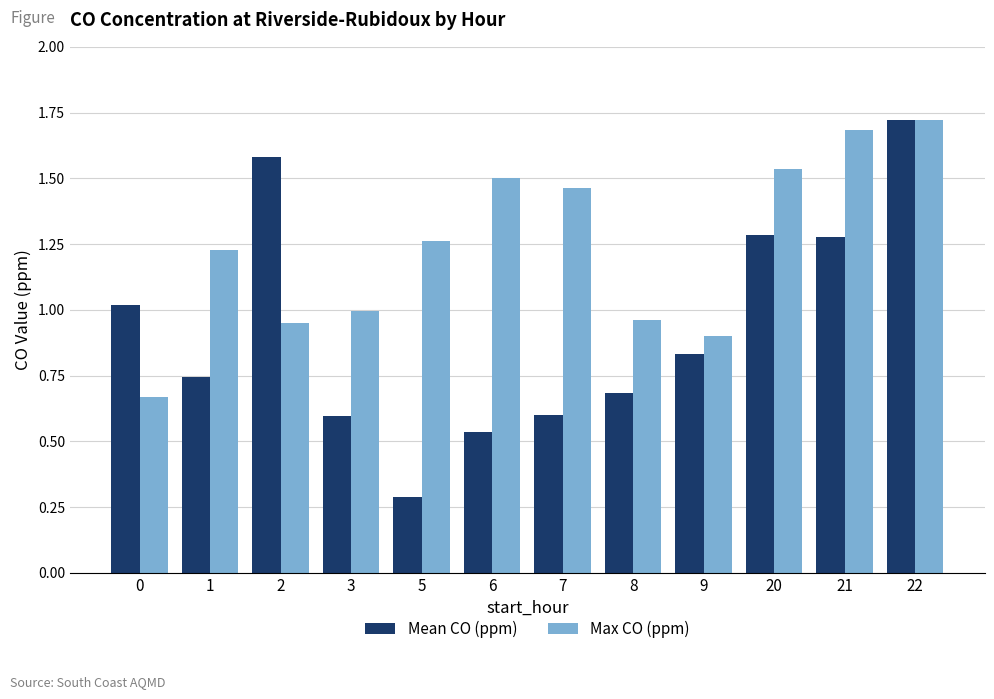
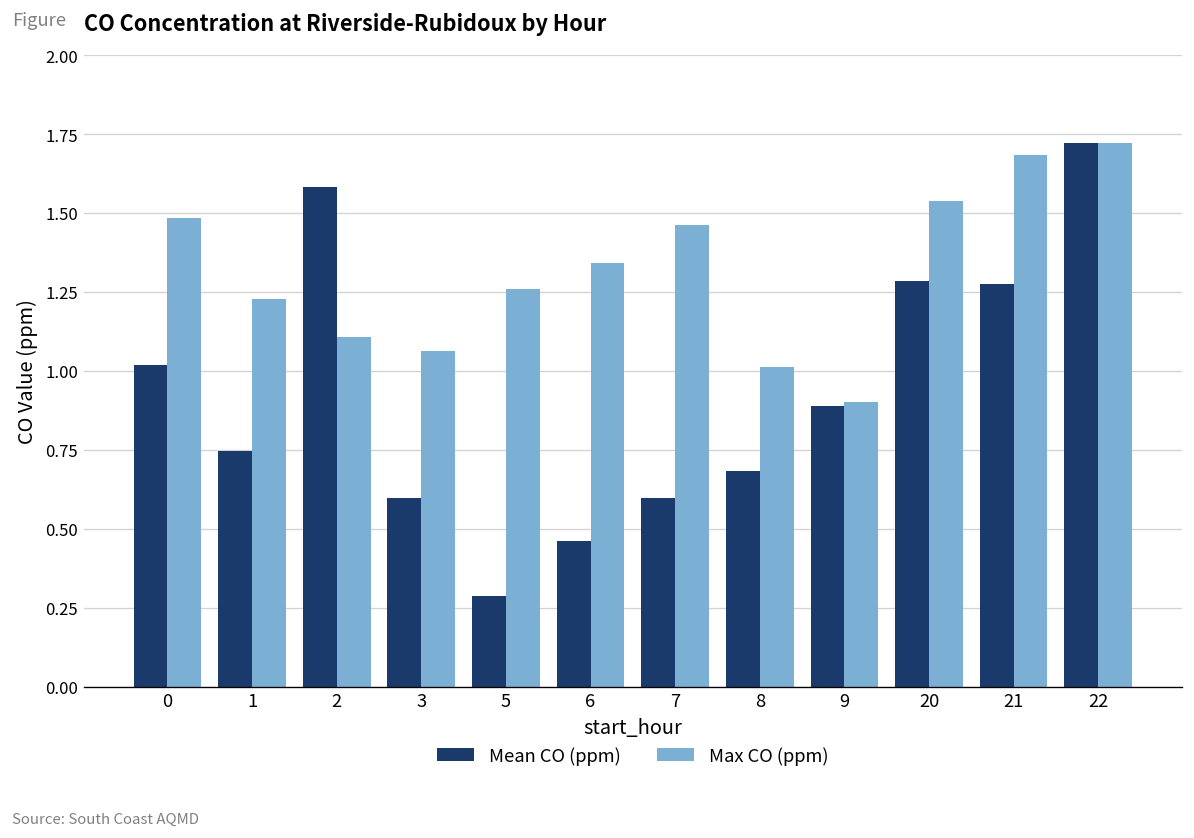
Max CO (ppm), 0: 0.67 -> 1.48
Max CO (ppm), 2: 0.95 -> 1.11
Max CO (ppm), 3: 0.99 -> 1.06
Mean CO (ppm), 6: 0.54 -> 0.46
Max CO (ppm), 6: 1.50 -> 1.34
Max CO (ppm), 8: 0.96 -> 1.01
Mean CO (ppm), 9: 0.83 -> 0.89
